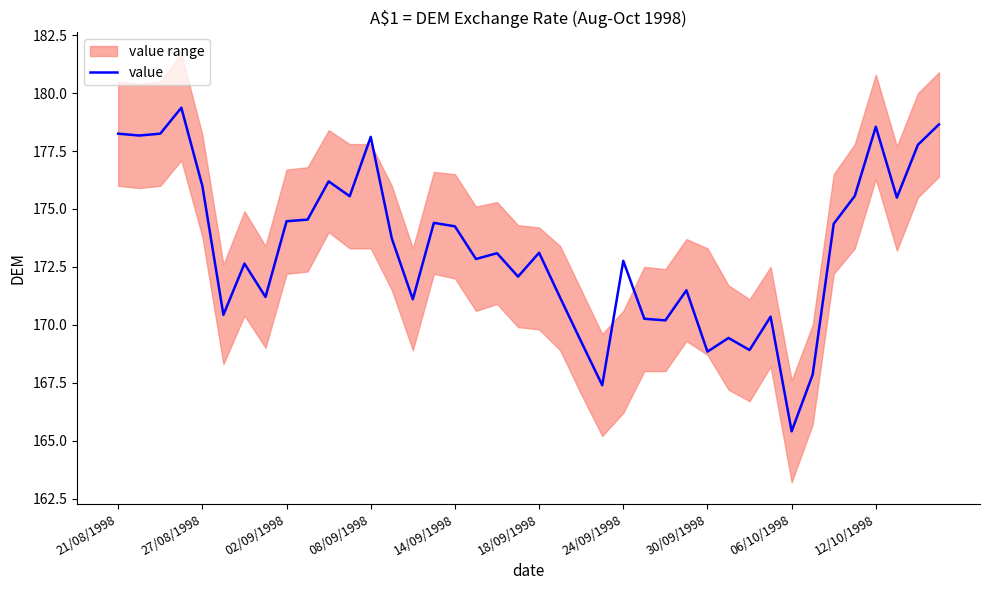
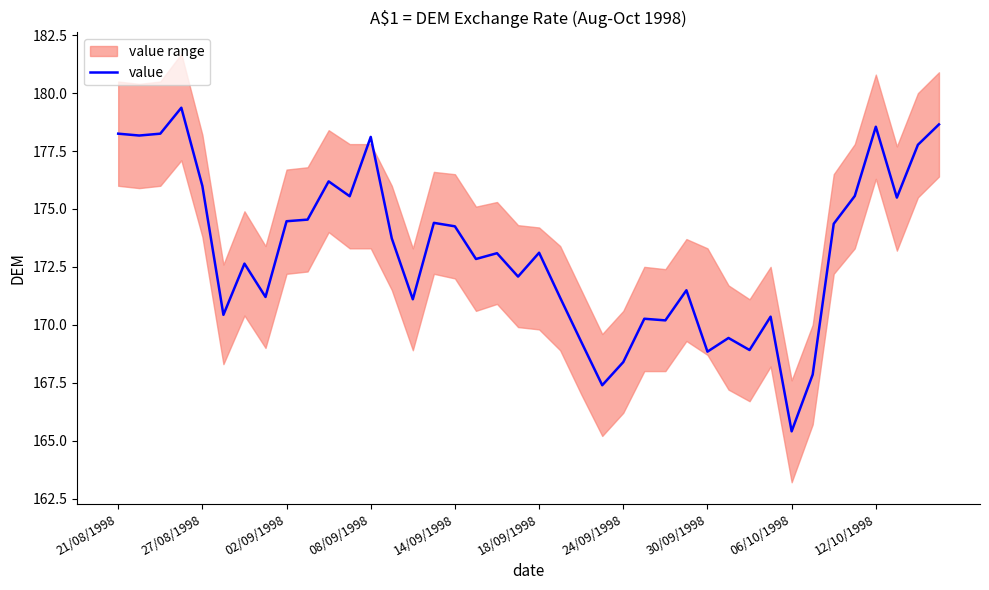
value, 24/09/1998: 172.8 -> 168.4
